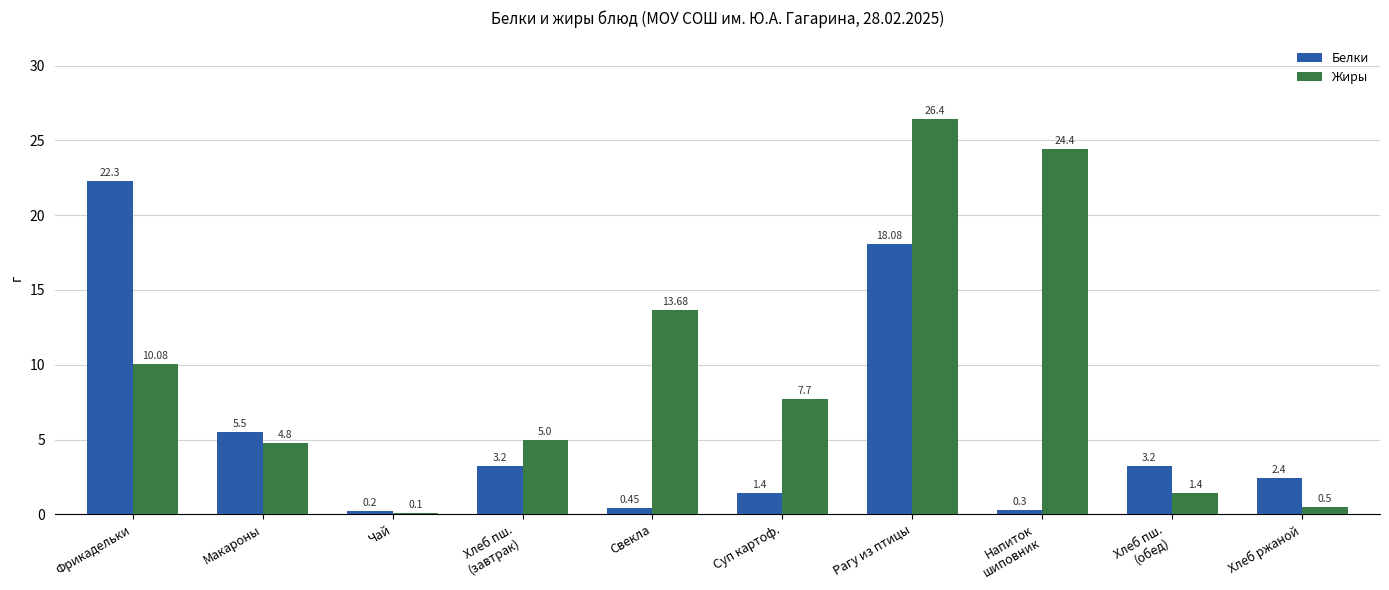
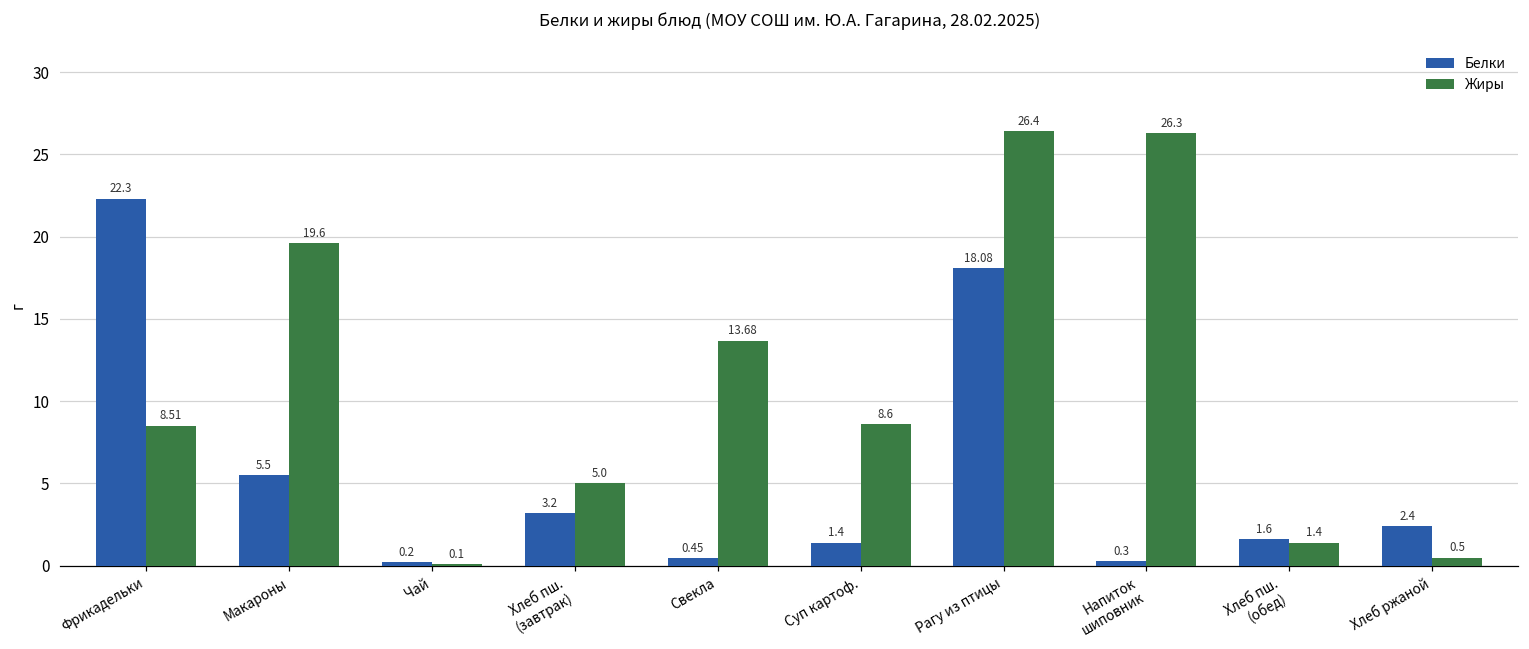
Жиры, Фрикадельки: 10.08 -> 8.51
Жиры, Макароны: 4.8 -> 19.6
Жиры, Суп картоф.: 7.7 -> 8.6
Жиры, Напиток шиповник: 24.4 -> 26.3
Белки, Хлеб пш. (обед): 3.2 -> 1.6
